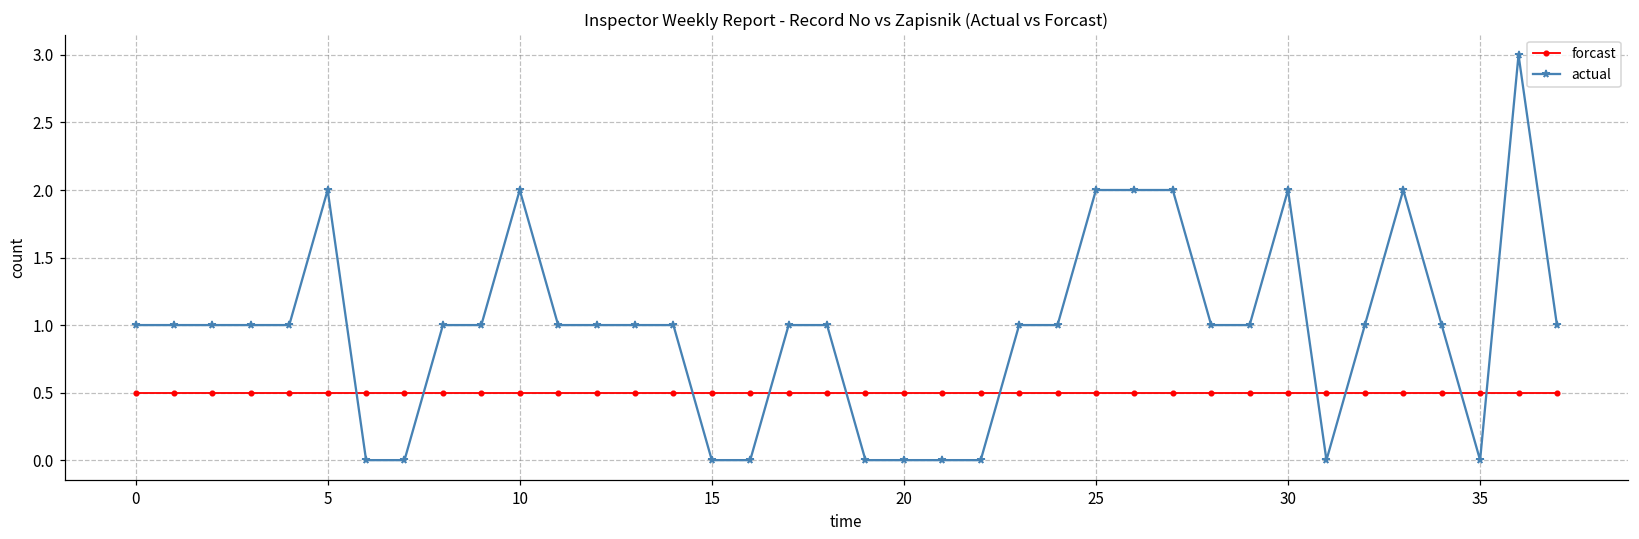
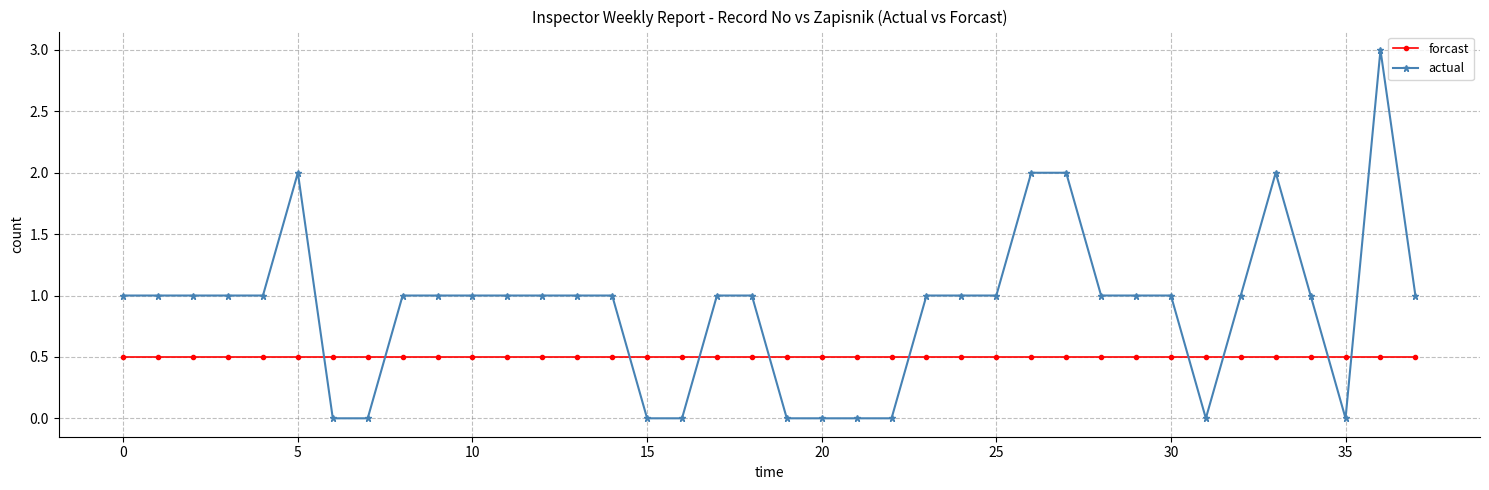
actual, 10: 2 -> 1
actual, 25: 2 -> 1
actual, 30: 2 -> 1
